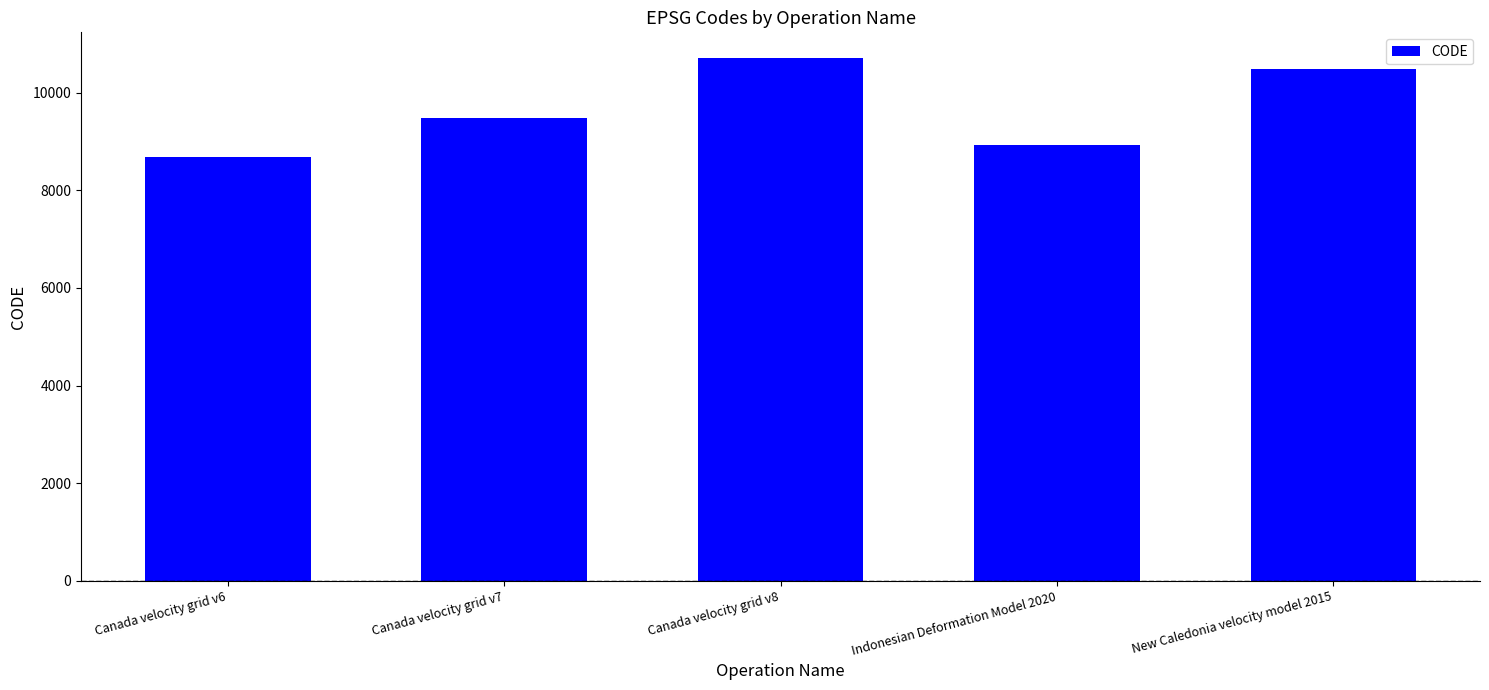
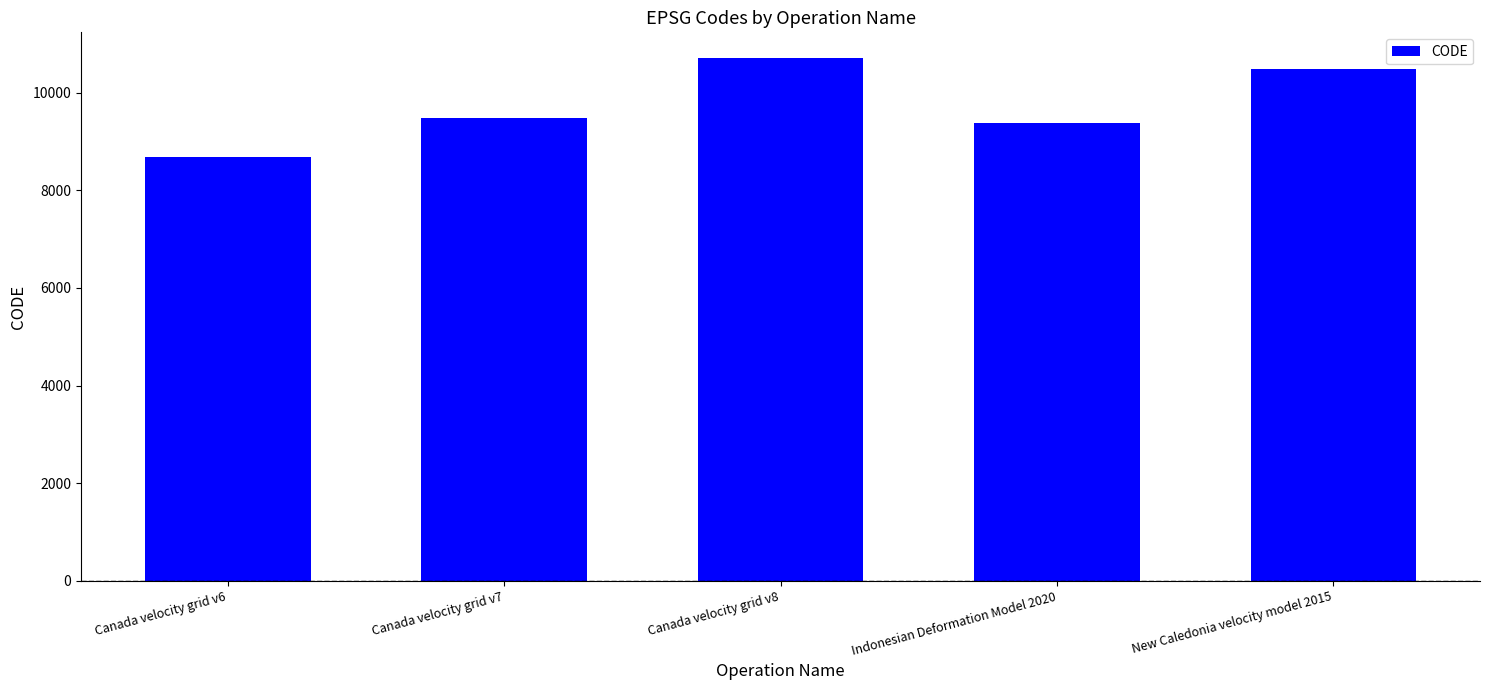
Indonesian Deformation Model 2020: 8900 -> 9400
